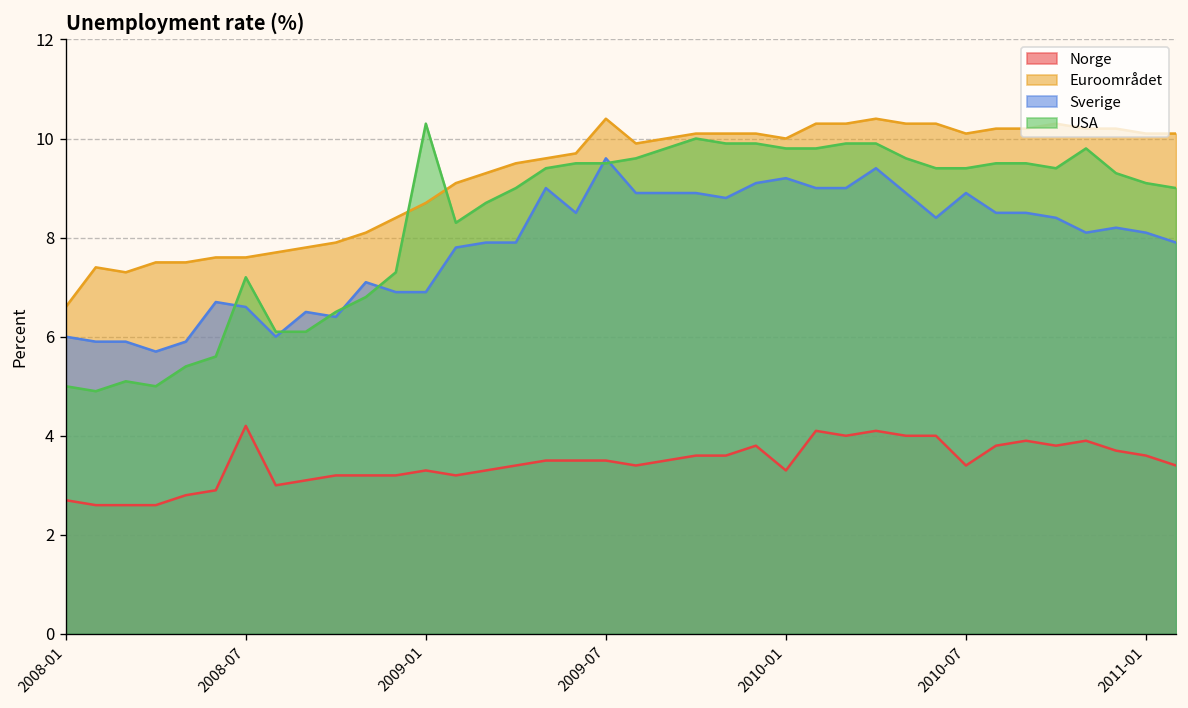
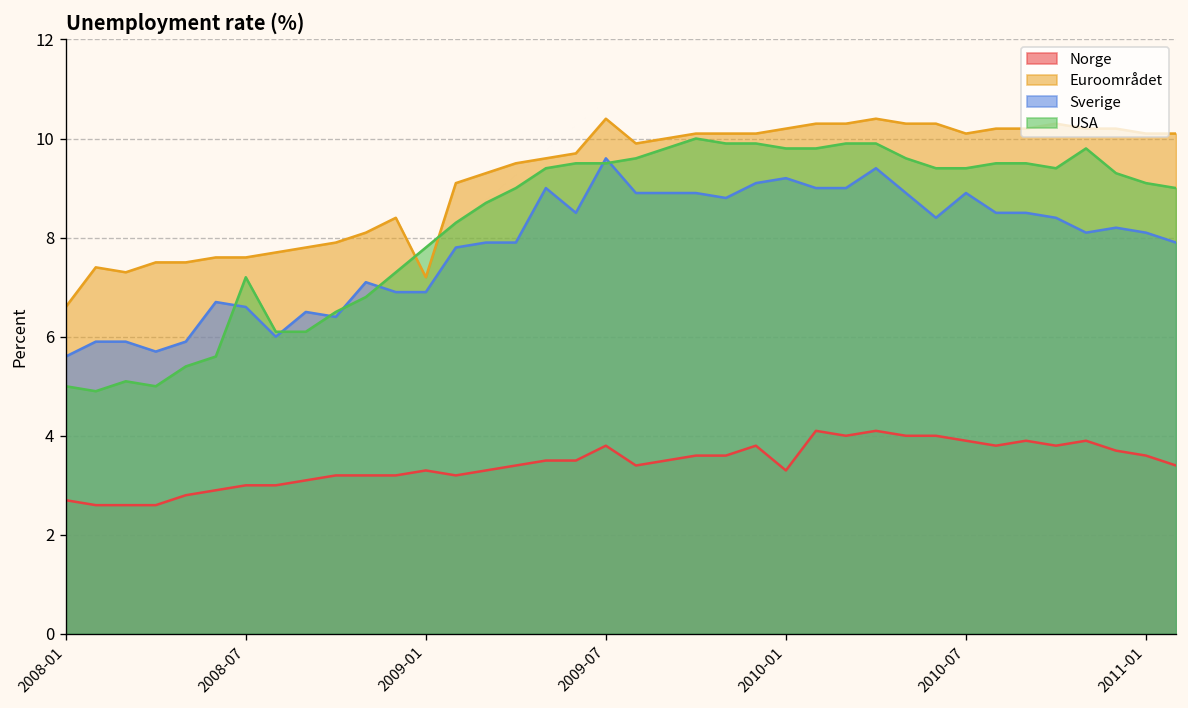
Sverige, 2008-01: 6.0 -> 5.6
Norge, 2008-07: 4.2 -> 3.0
Euroområdet, 2009-01: 8.7 -> 7.2
USA, 2009-01: 10.3 -> 7.8
Norge, 2009-07: 3.5 -> 3.8
Euroområdet, 2010-01: 10.0 -> 10.2
Norge, 2010-07: 3.4 -> 3.9
